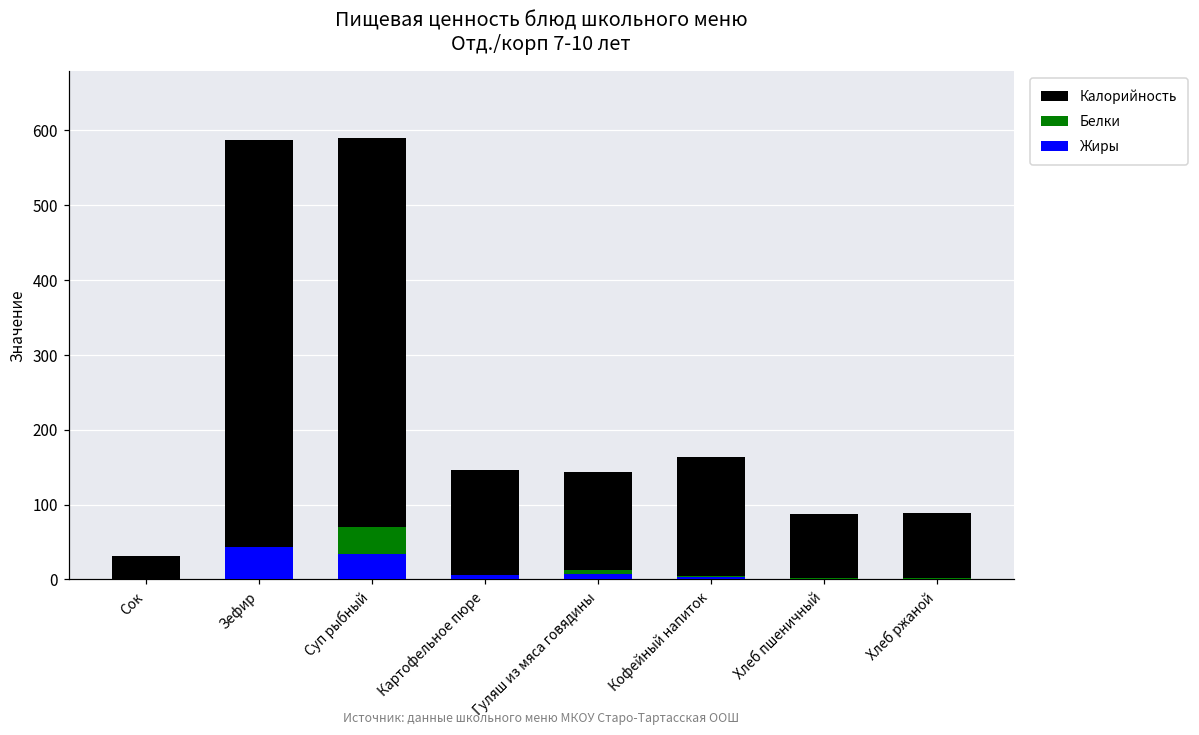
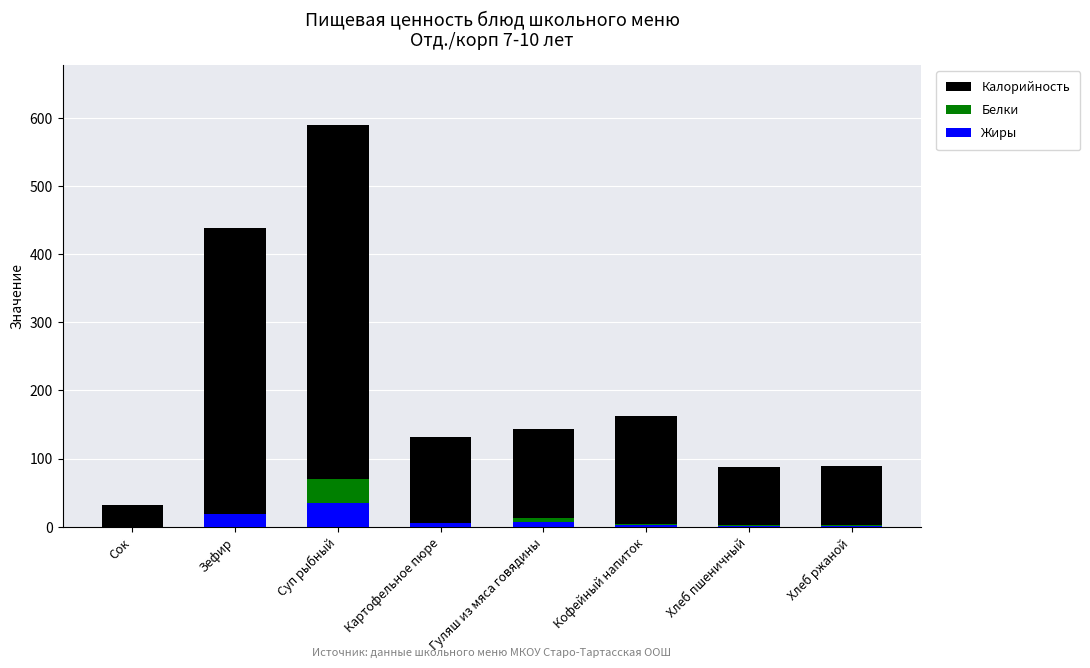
Калорийность, Зефир: 590 -> 440
Жиры, Зефир: 40 -> 20
Калорийность, Картофельное пюре: 150 -> 130
